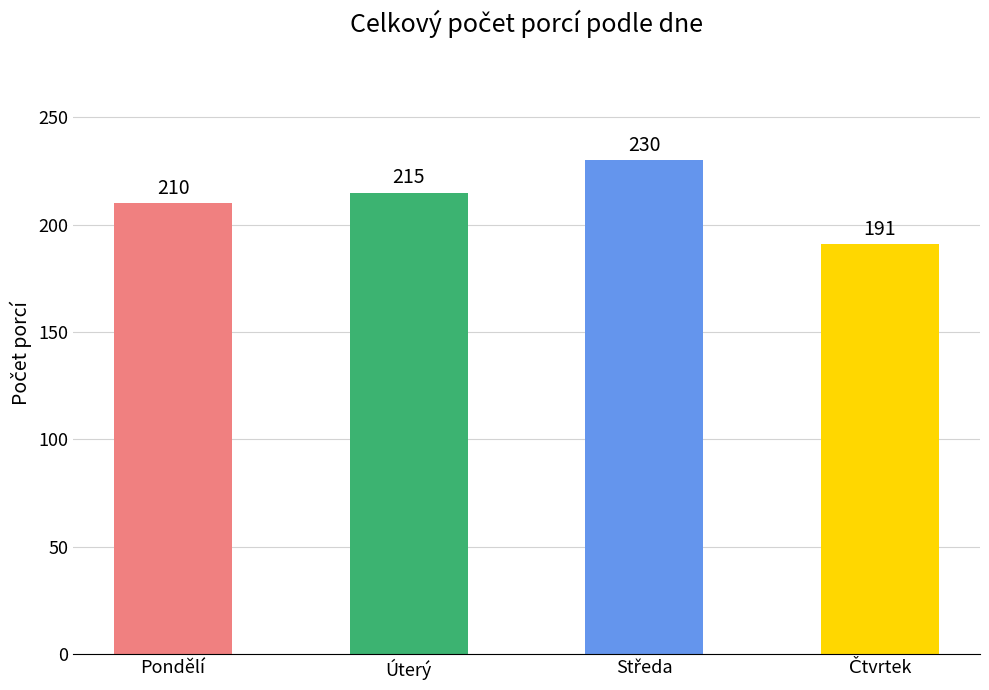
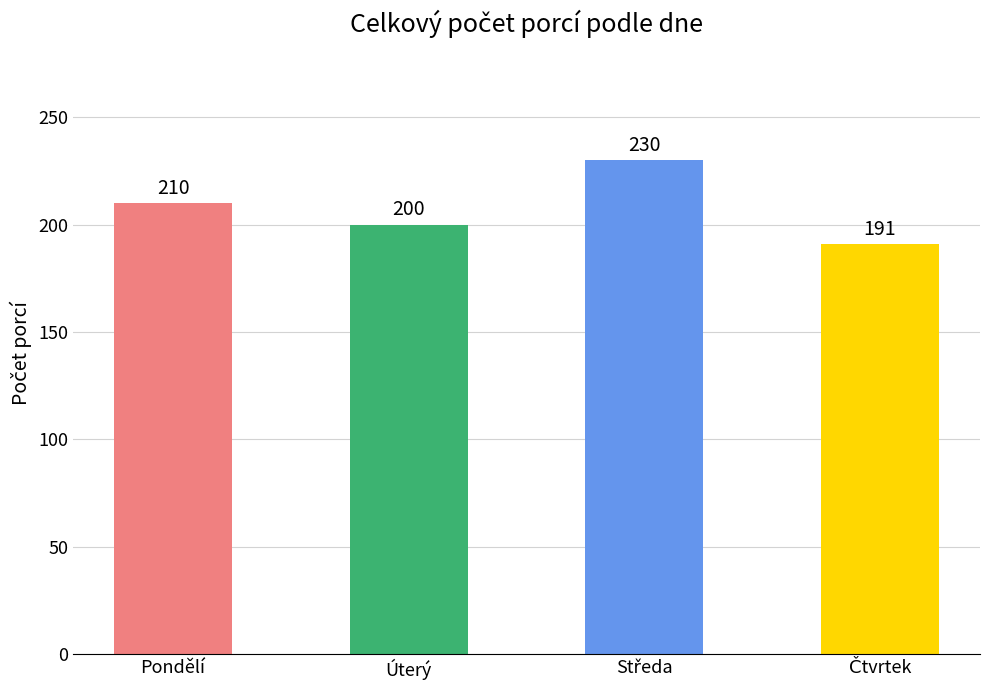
Úterý: 215 -> 200
